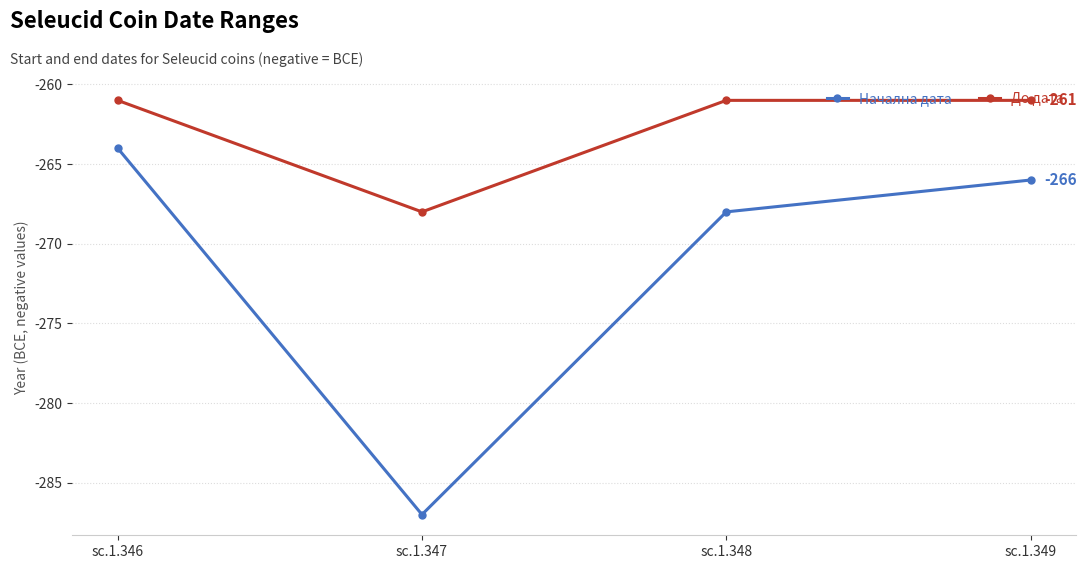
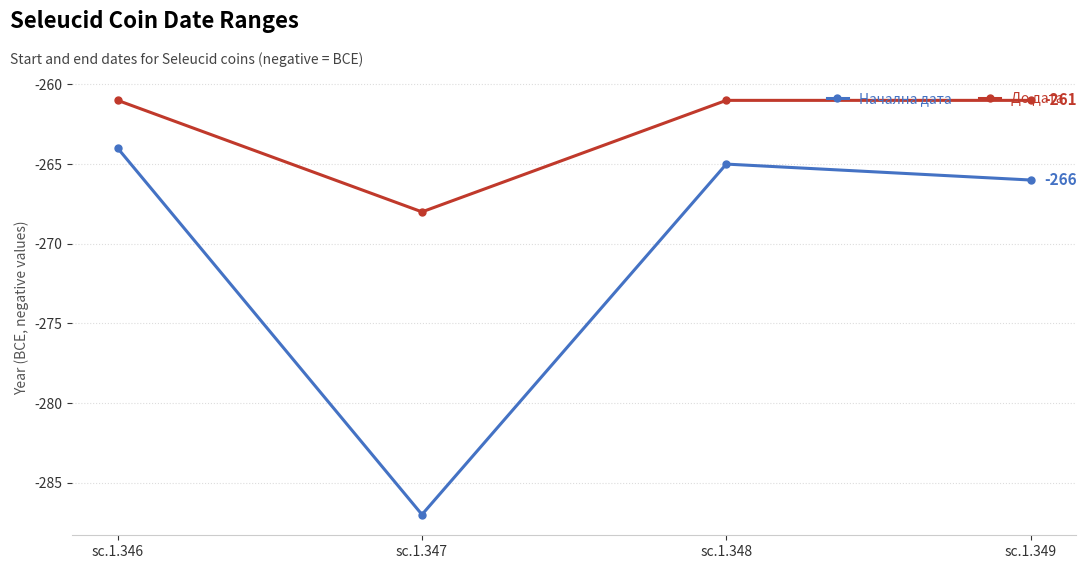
Начална дата, sc.1.348: -268 -> -265
